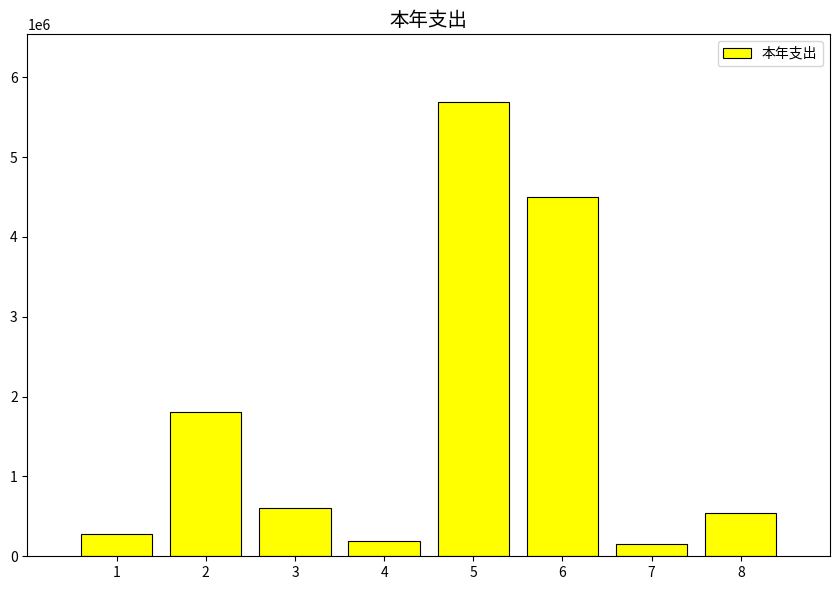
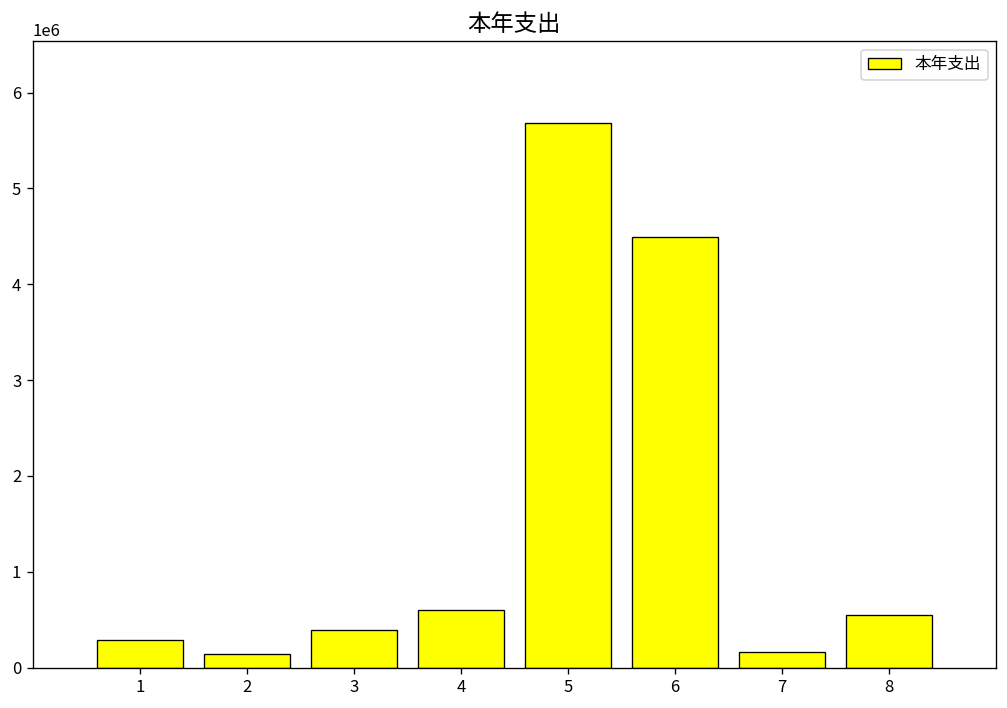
2: 1800000 -> 100000
3: 600000 -> 400000
4: 200000 -> 600000
